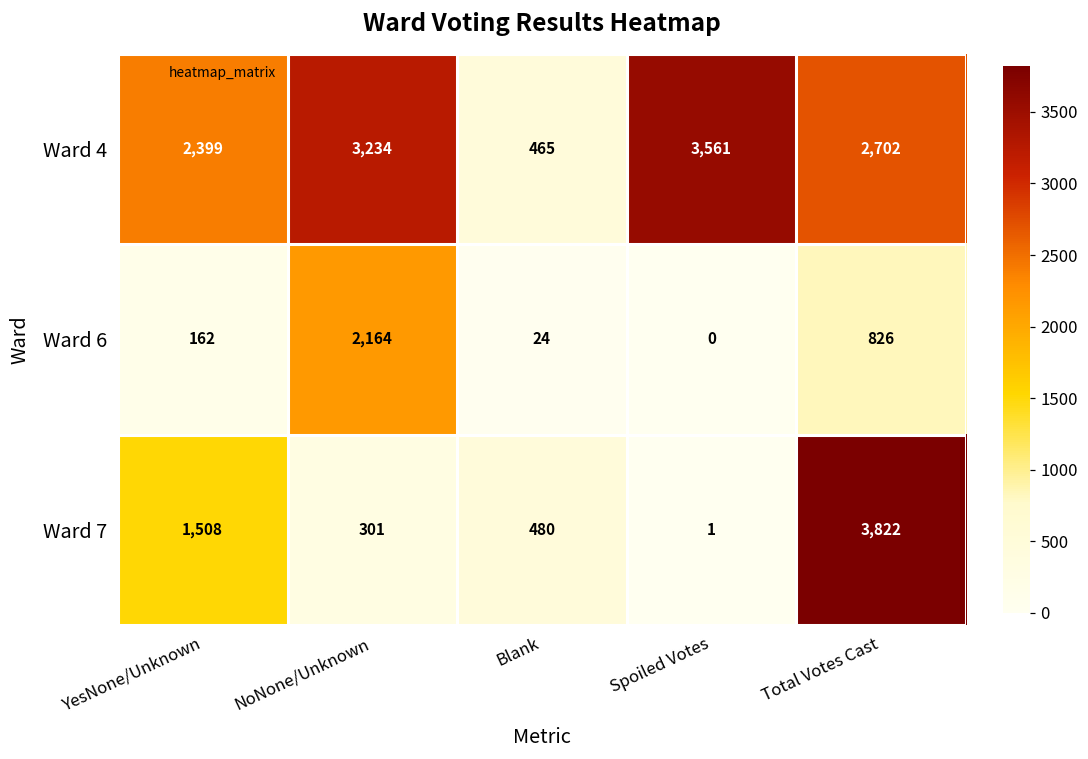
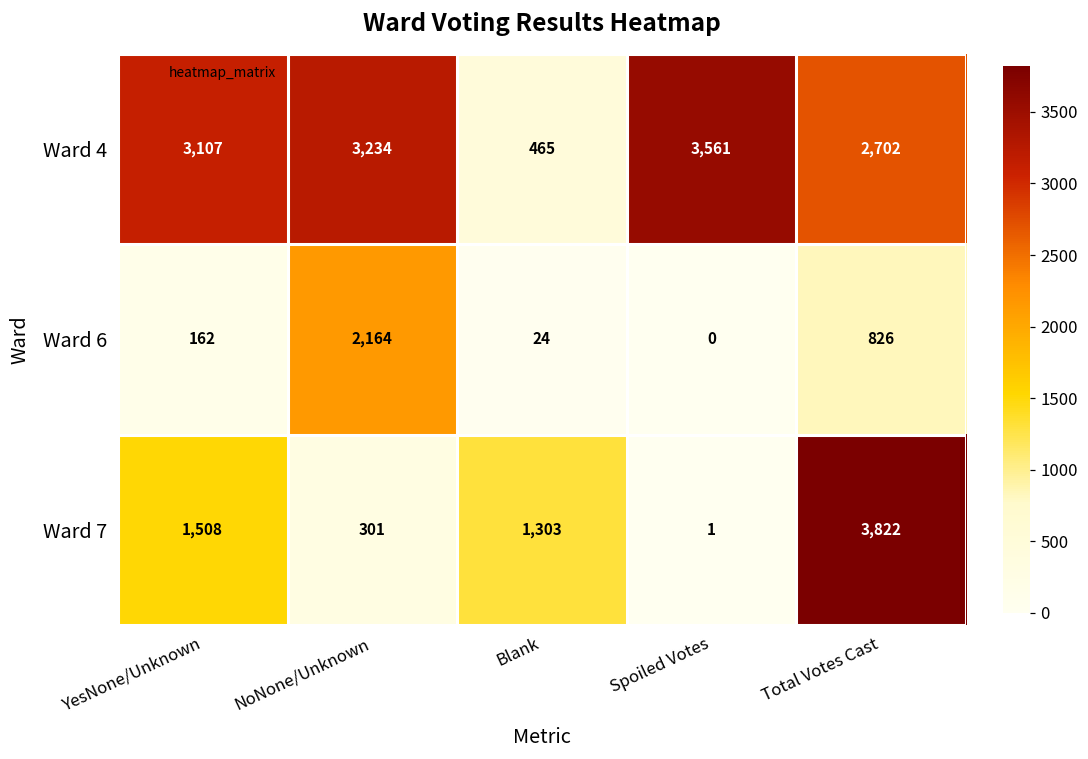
Ward 4, YesNone/Unknown: 2,399 -> 3,107
Ward 7, Blank: 480 -> 1,303
